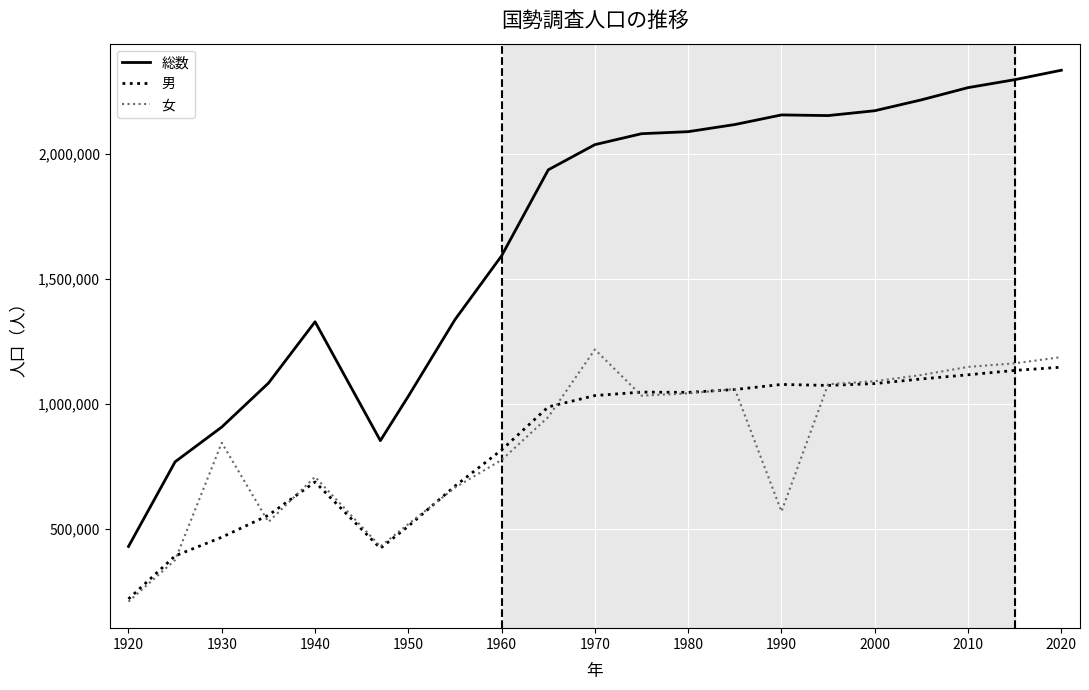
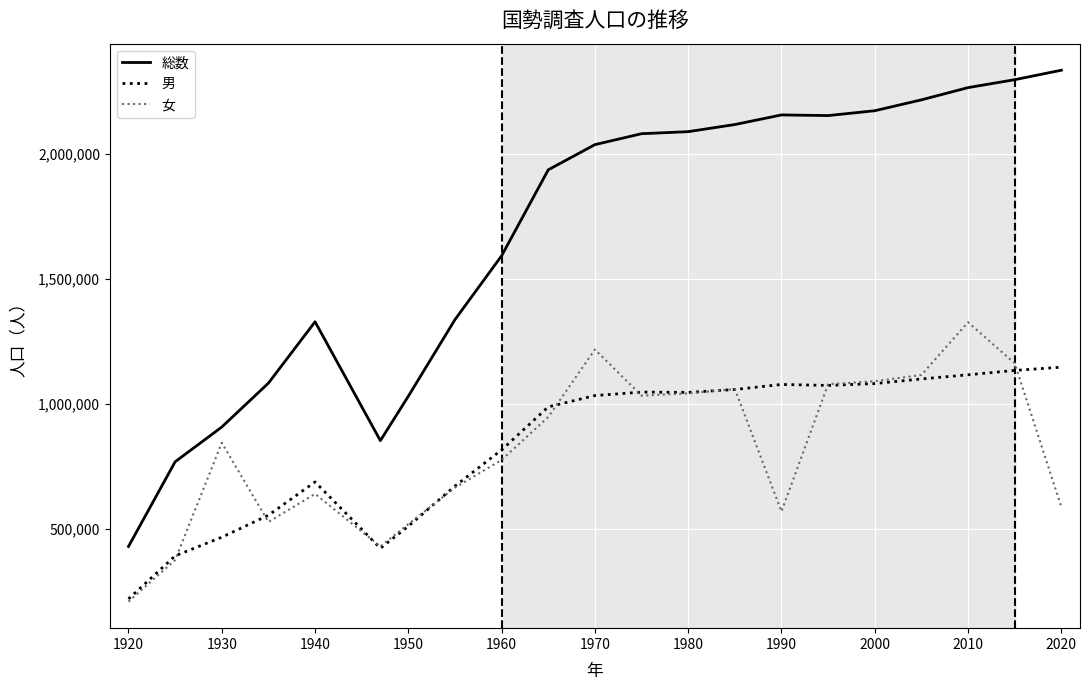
女, 1940: 710,000 -> 640,000
女, 2010: 1,150,000 -> 1,330,000
女, 2020: 1,190,000 -> 590,000
